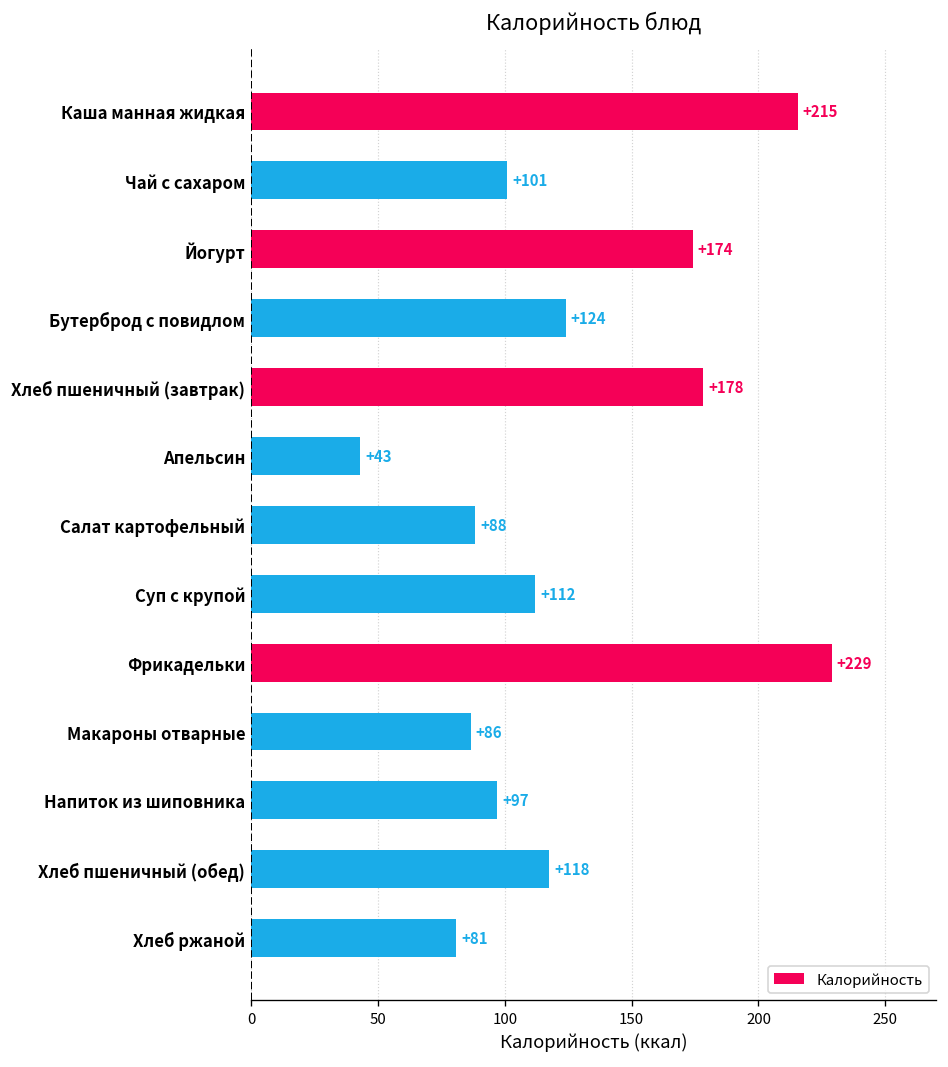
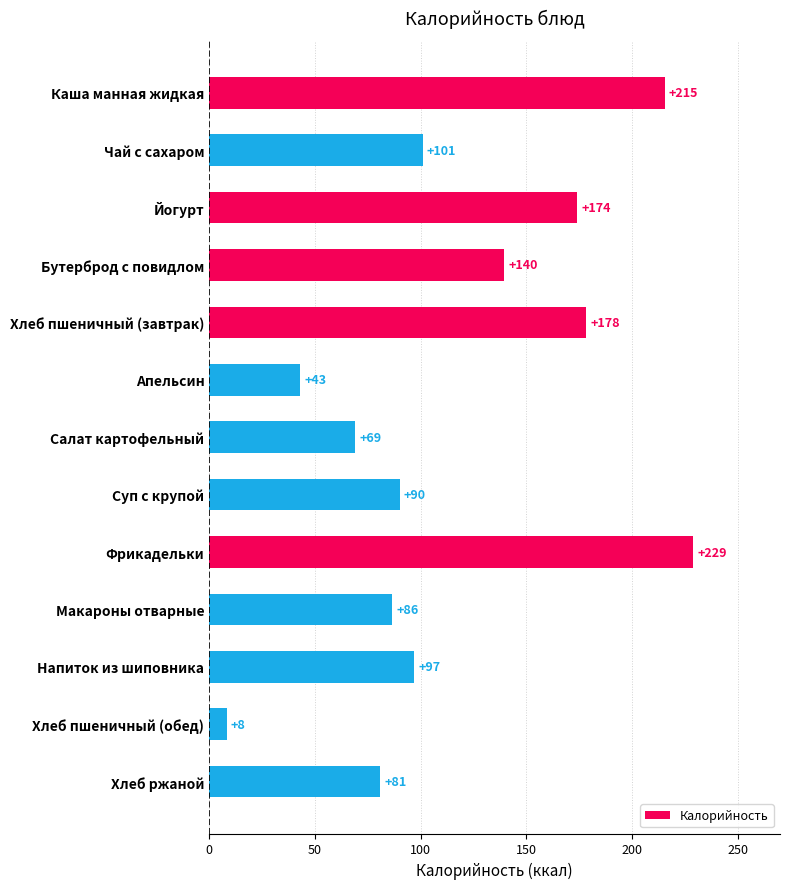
Бутерброд с повидлом: +124 -> +140
Салат картофельный: +88 -> +69
Суп с крупой: +112 -> +90
Хлеб пшеничный (обед): +118 -> +8
